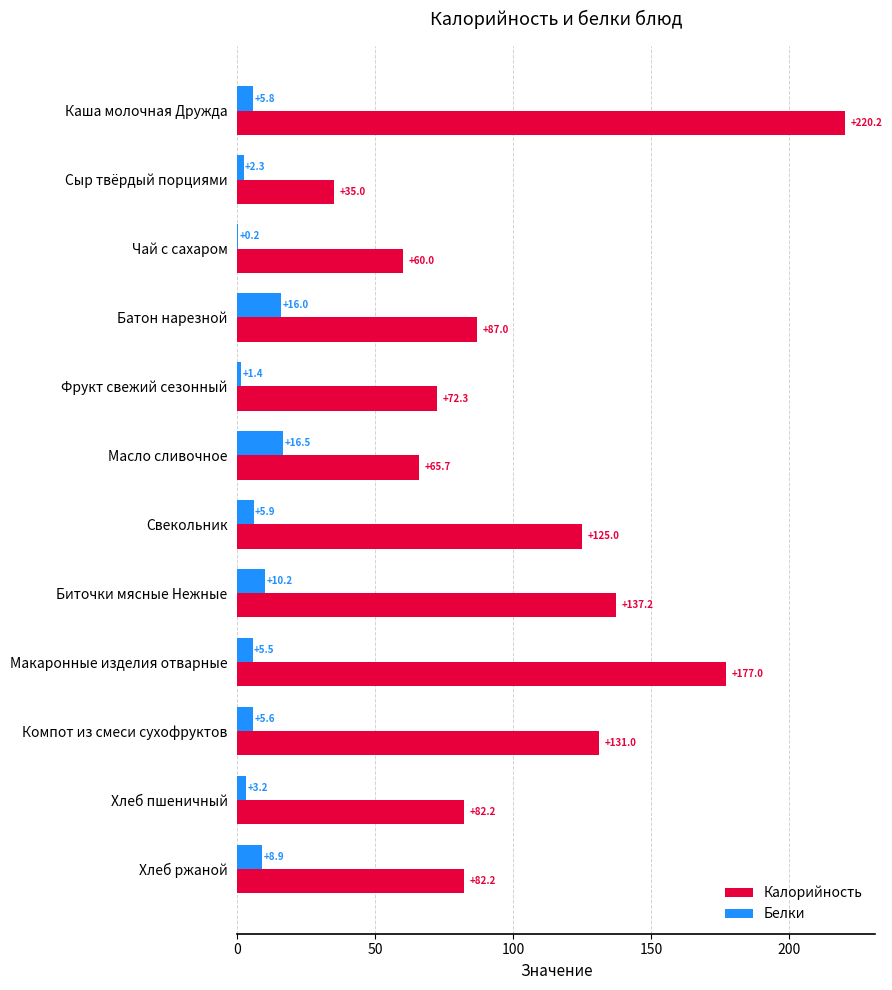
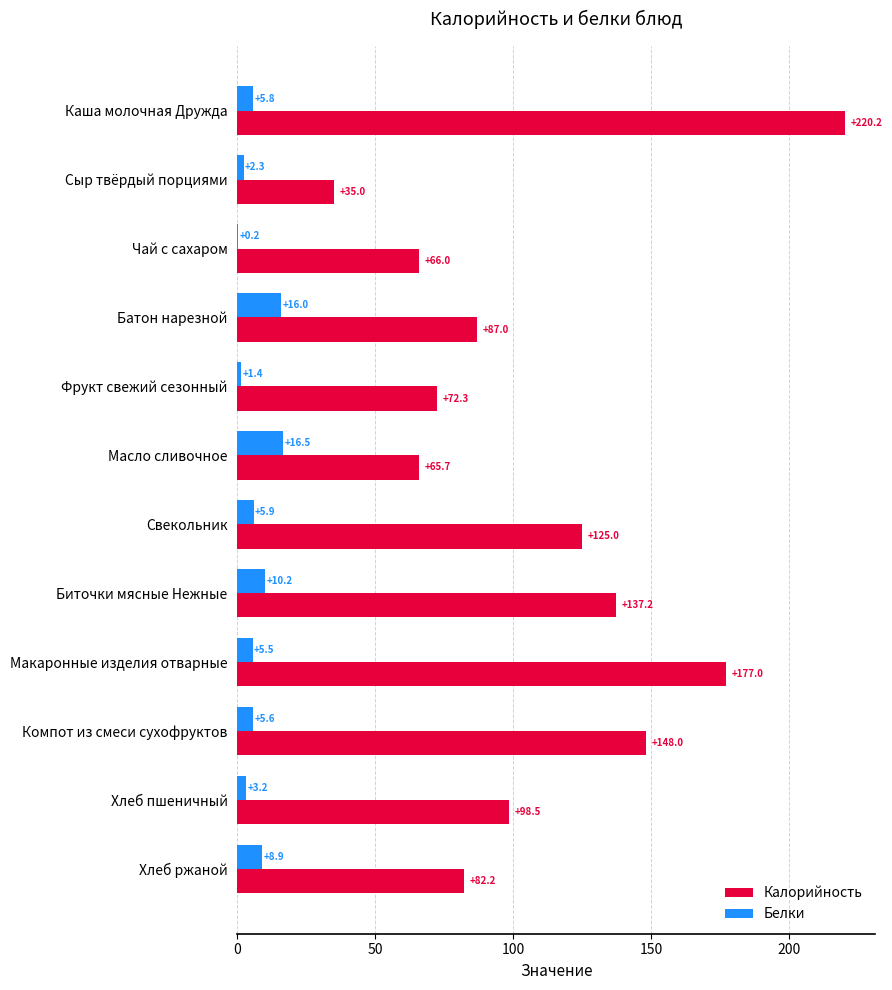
Калорийность, Чай с сахаром: +60.0 -> +66.0
Калорийность, Компот из смеси сухофруктов: +131.0 -> +148.0
Калорийность, Хлеб пшеничный: +82.2 -> +98.5
